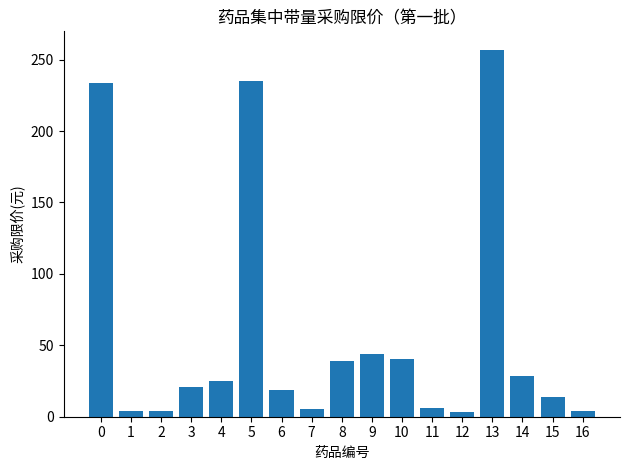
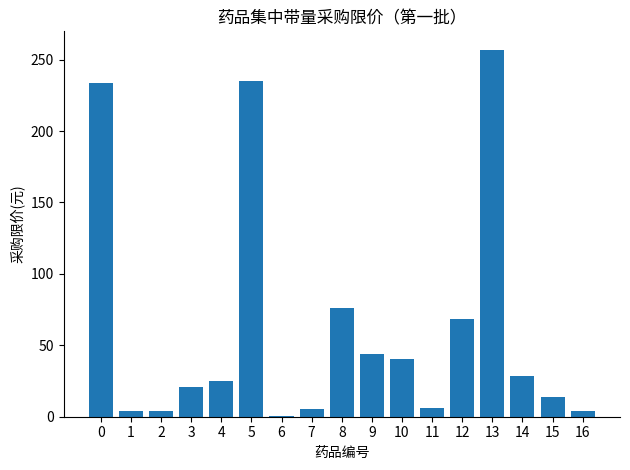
6: 19 -> 1
8: 39 -> 76
12: 4 -> 68
